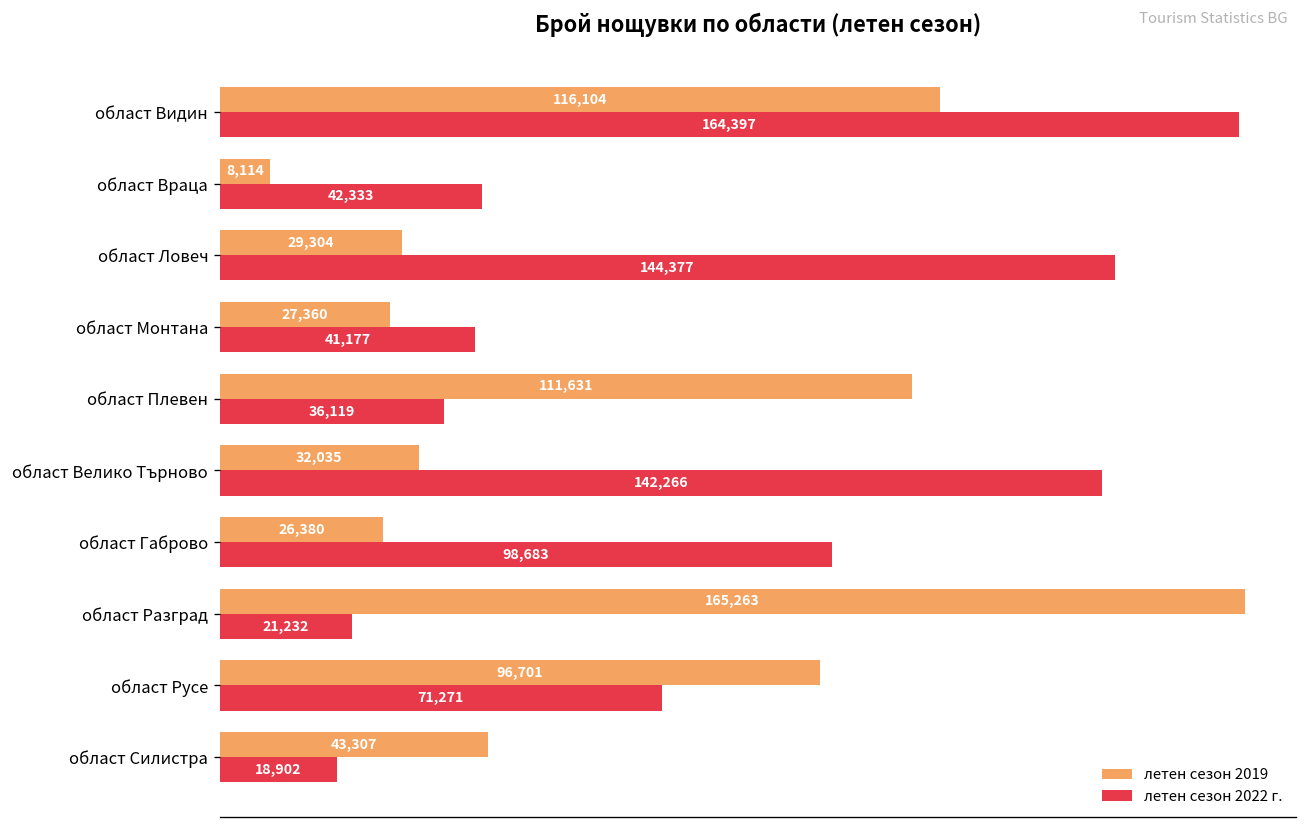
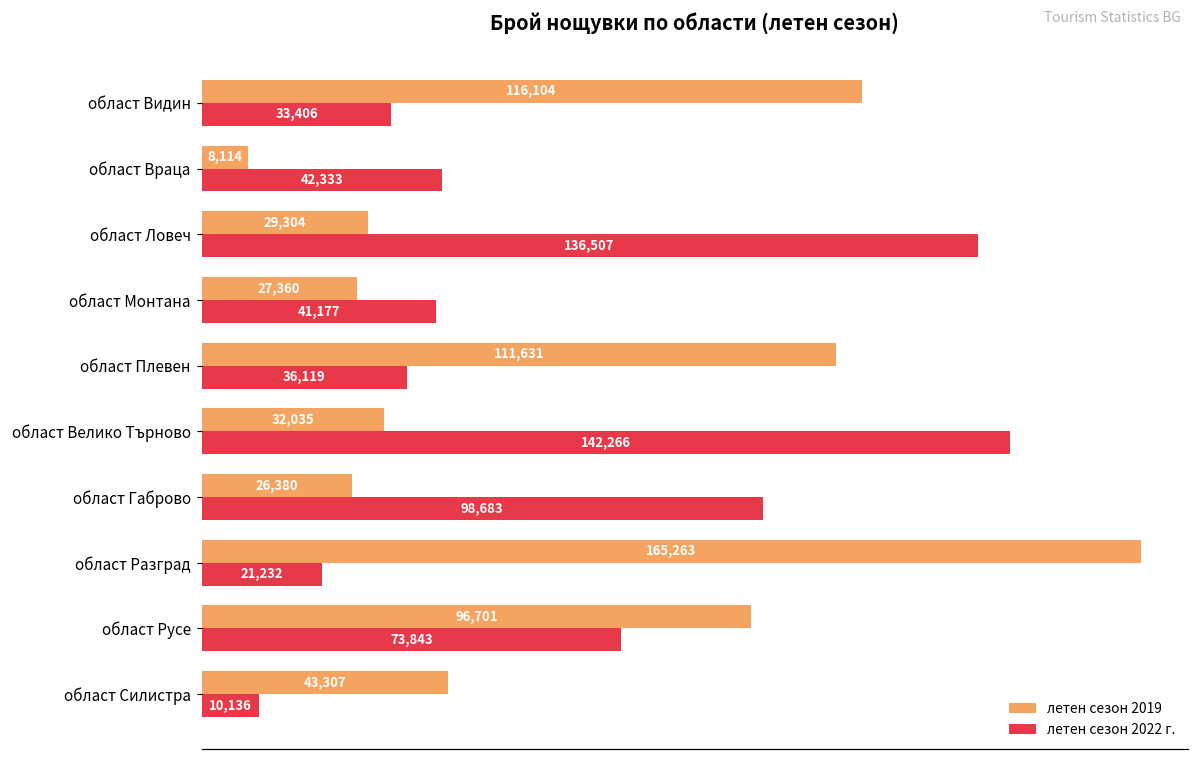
летен сезон 2022 г., област Видин: 164,397 -> 33,406
летен сезон 2022 г., област Ловеч: 144,377 -> 136,507
летен сезон 2022 г., област Русе: 71,271 -> 73,843
летен сезон 2022 г., област Силистра: 18,902 -> 10,136
